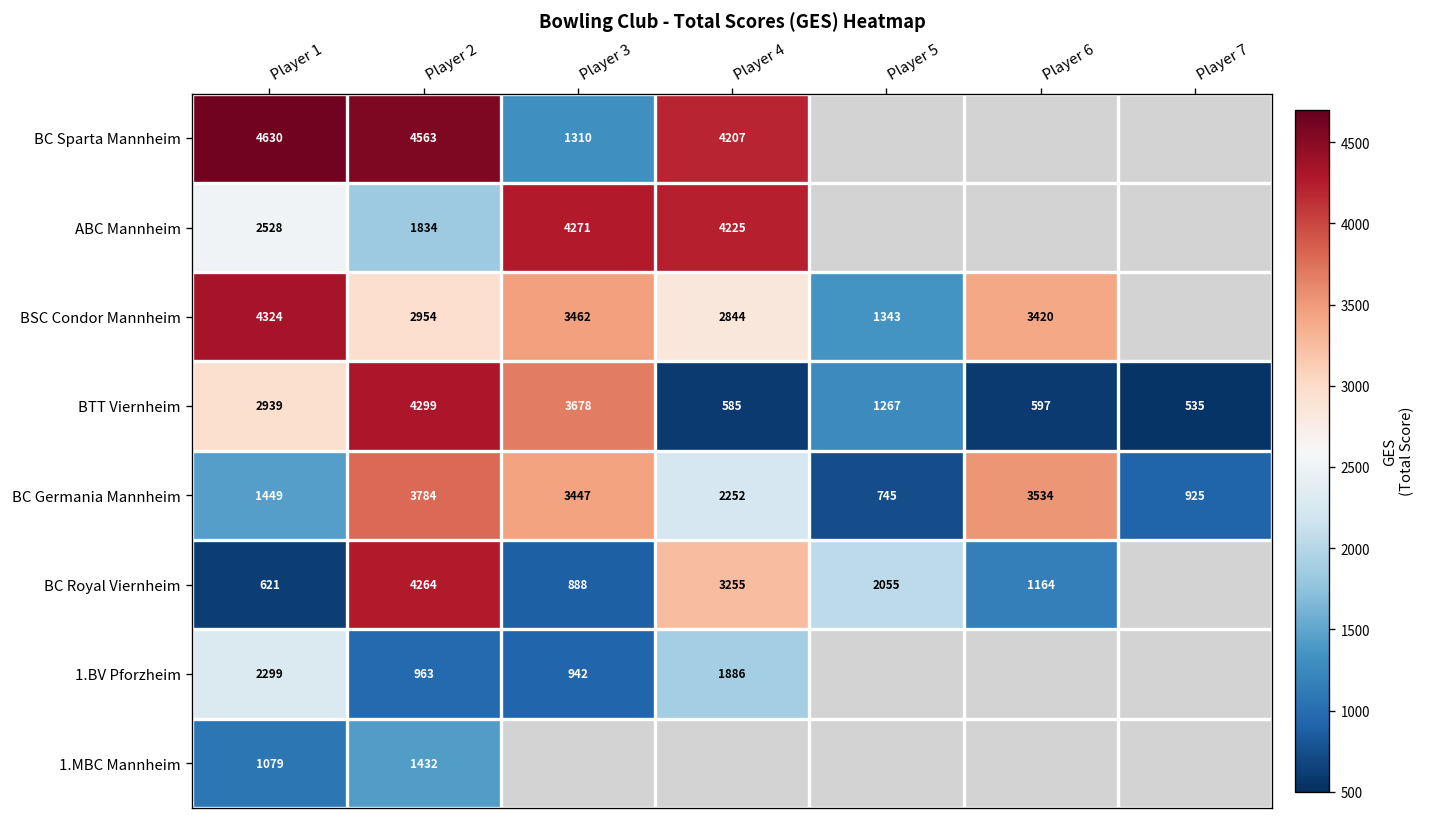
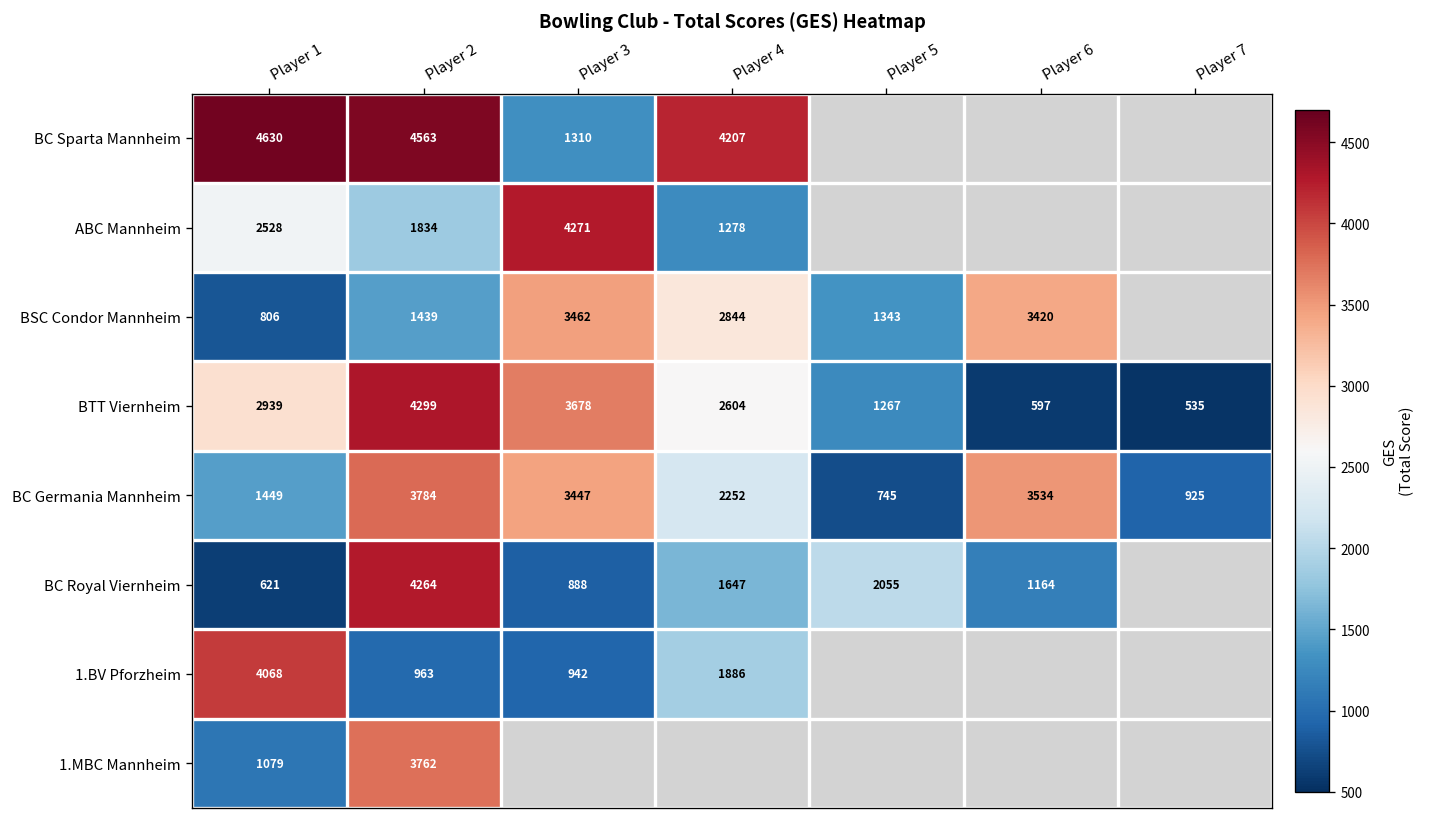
ABC Mannheim, Player 4: 4225 -> 1278
BSC Condor Mannheim, Player 1: 4324 -> 806
BSC Condor Mannheim, Player 2: 2954 -> 1439
BTT Viernheim, Player 4: 585 -> 2604
BC Royal Viernheim, Player 4: 3255 -> 1647
1.BV Pforzheim, Player 1: 2299 -> 4068
1.MBC Mannheim, Player 2: 1432 -> 3762
